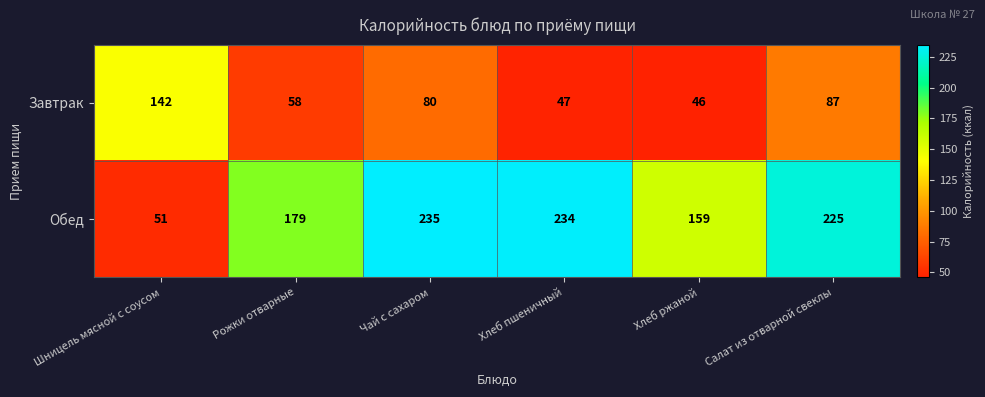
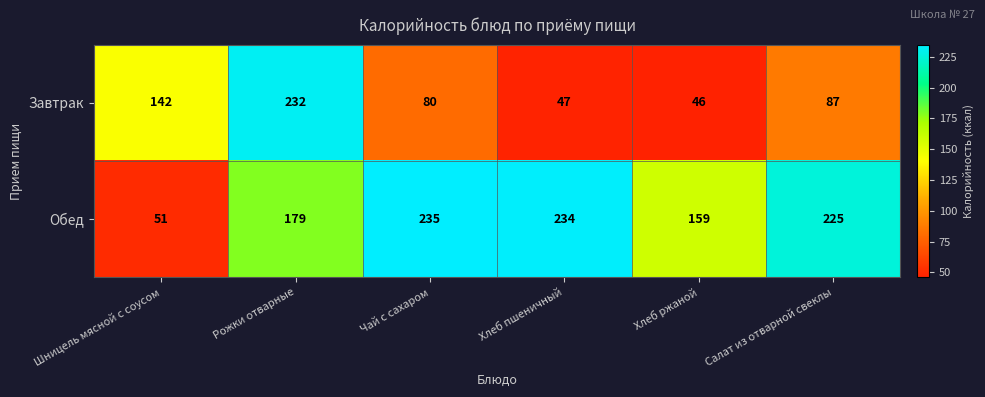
Завтрак, Рожки отварные: 58 -> 232
